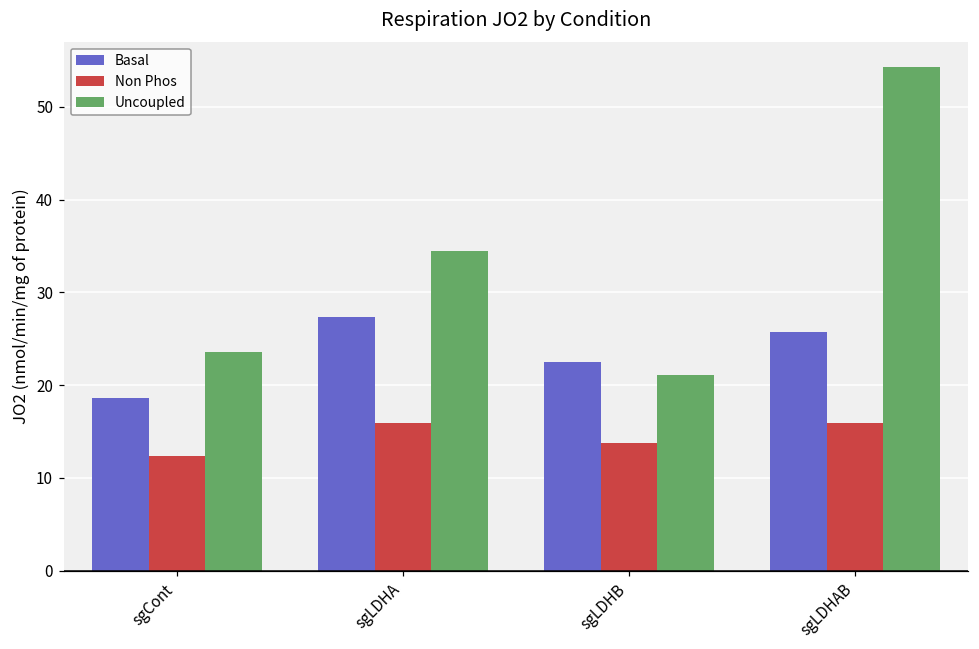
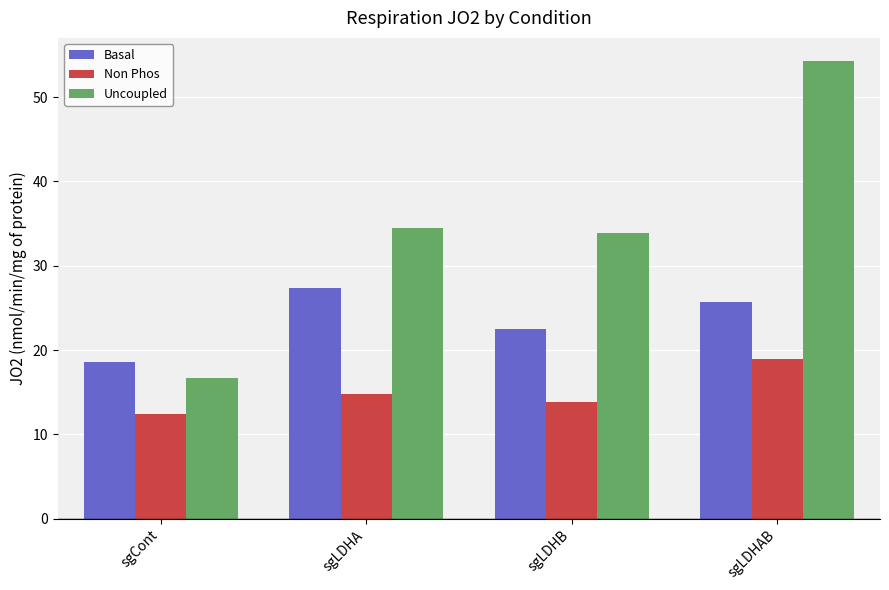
Uncoupled, sgCont: 24 -> 17
Non Phos, sgLDHA: 16 -> 15
Uncoupled, sgLDHB: 21 -> 34
Non Phos, sgLDHAB: 16 -> 19
